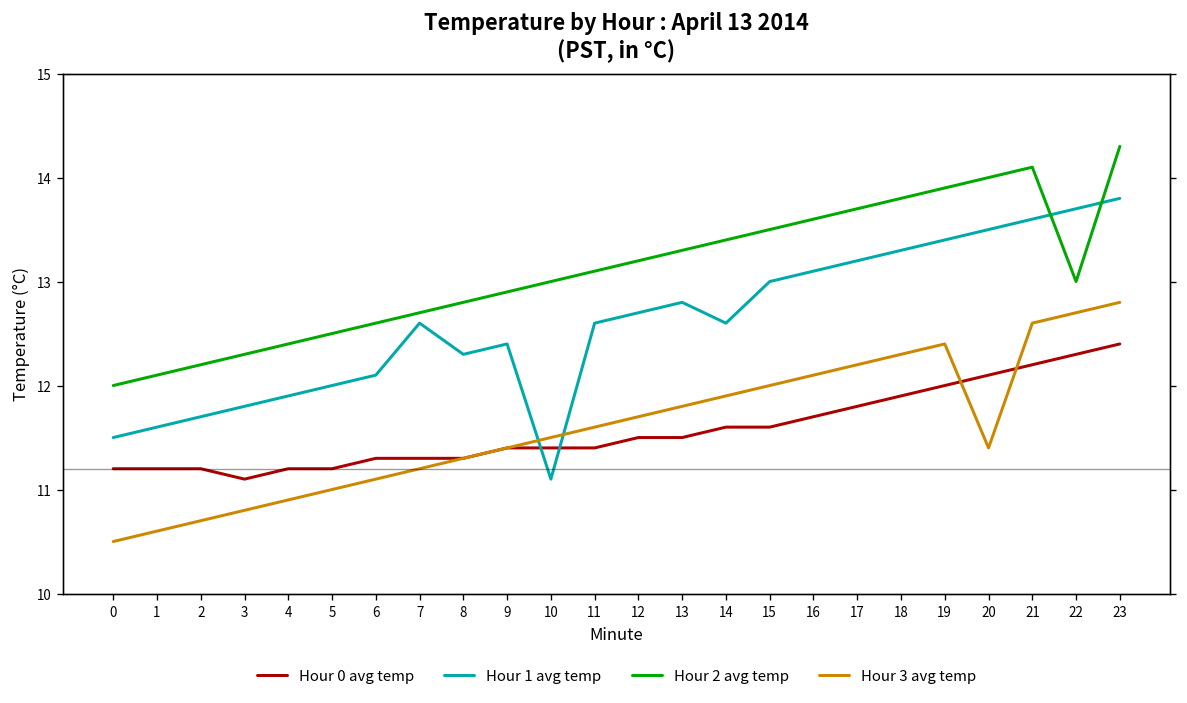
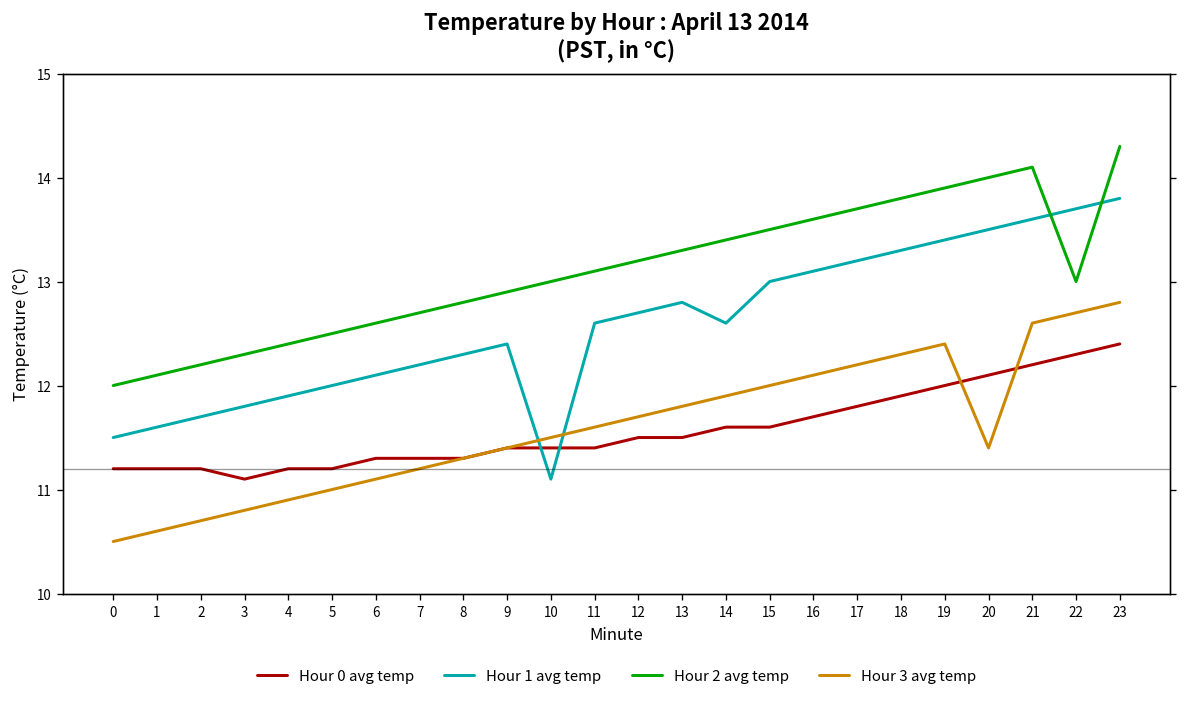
Hour 1 avg temp, 7: 12.6 -> 12.2
